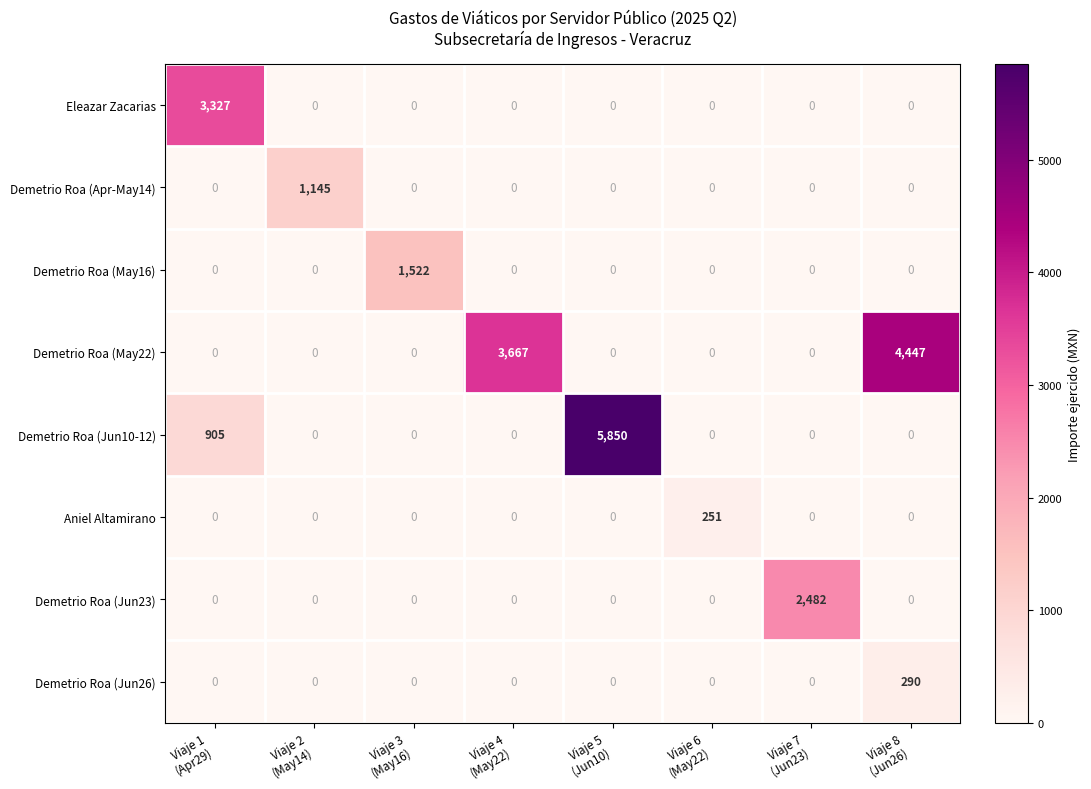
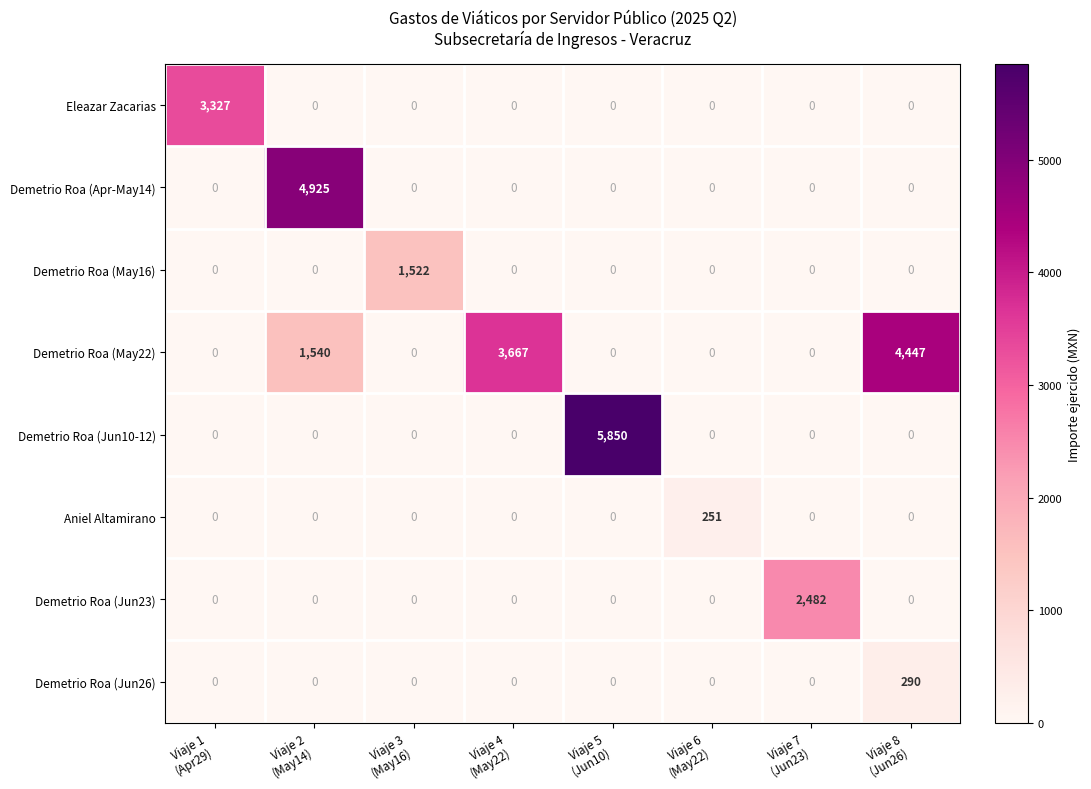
Demetrio Roa (Apr-May14), Viaje 2 (May14): 1,145 -> 4,925
Demetrio Roa (May22), Viaje 2 (May14): 0 -> 1,540
Demetrio Roa (Jun10-12), Viaje 1 (Apr29): 905 -> 0
